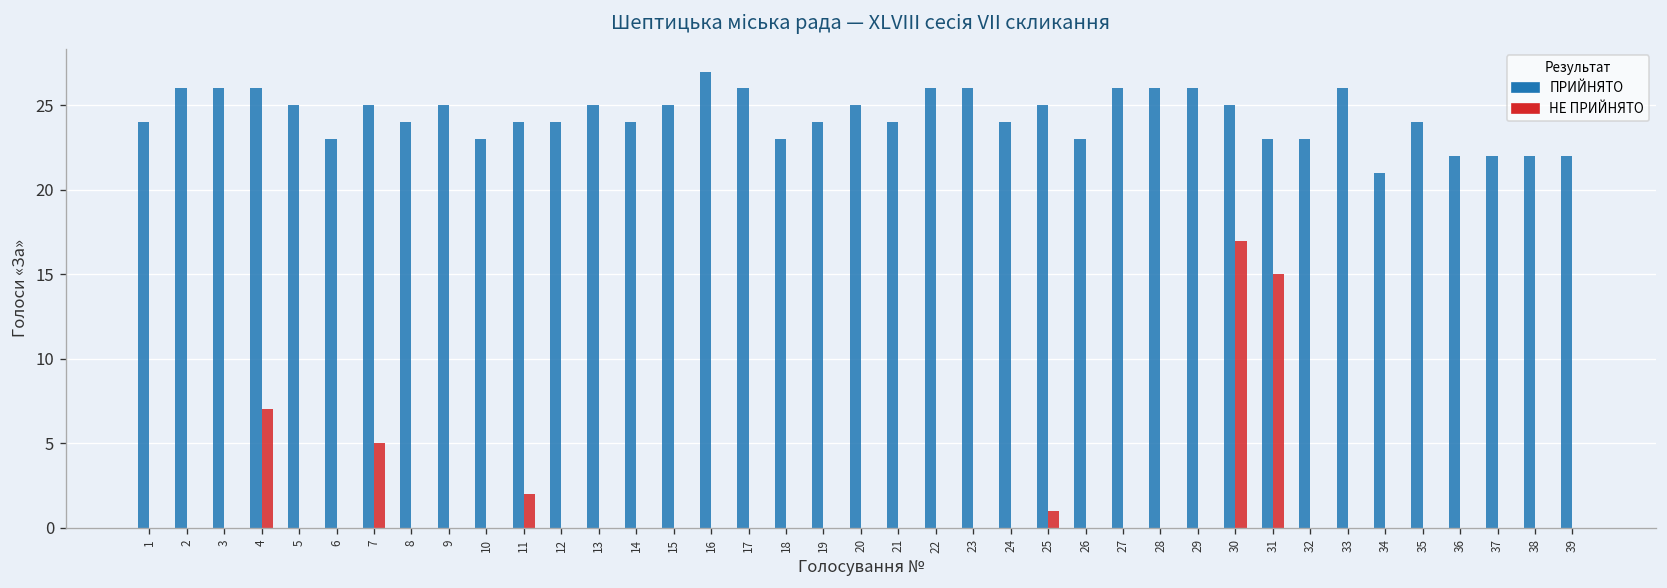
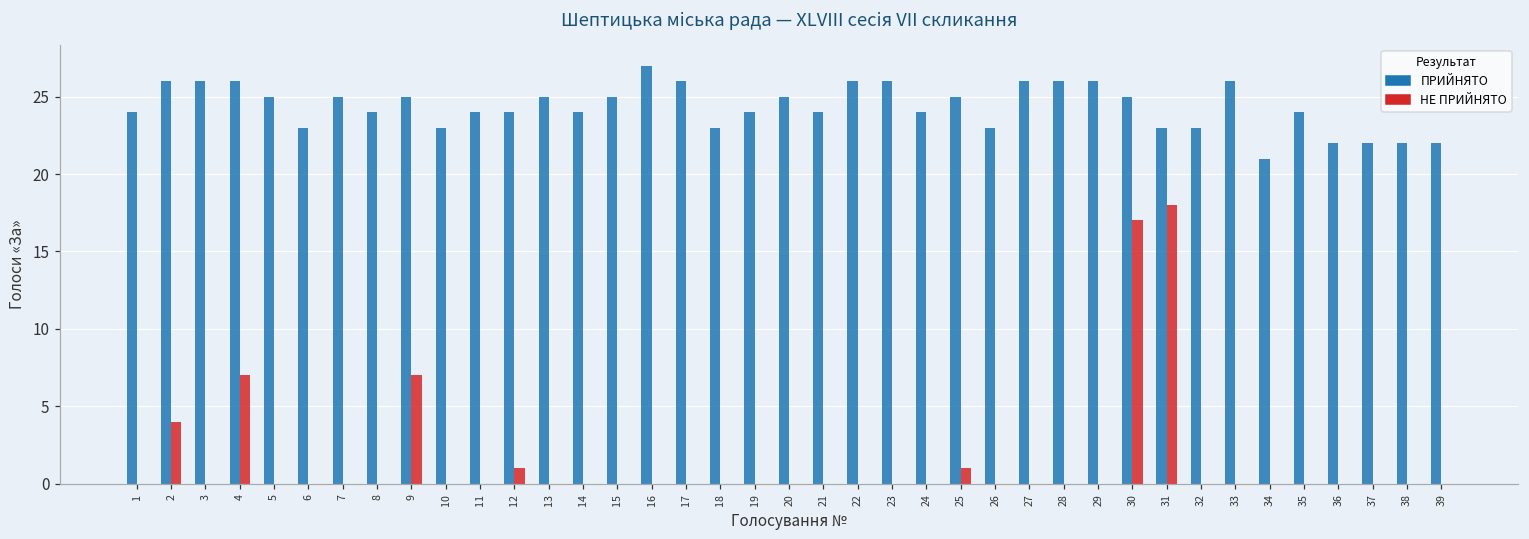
НЕ ПРИЙНЯТО, 2: 0 -> 4
НЕ ПРИЙНЯТО, 7: 5 -> 0
НЕ ПРИЙНЯТО, 9: 0 -> 7
НЕ ПРИЙНЯТО, 11: 2 -> 0
НЕ ПРИЙНЯТО, 12: 0 -> 1
НЕ ПРИЙНЯТО, 31: 15 -> 18
